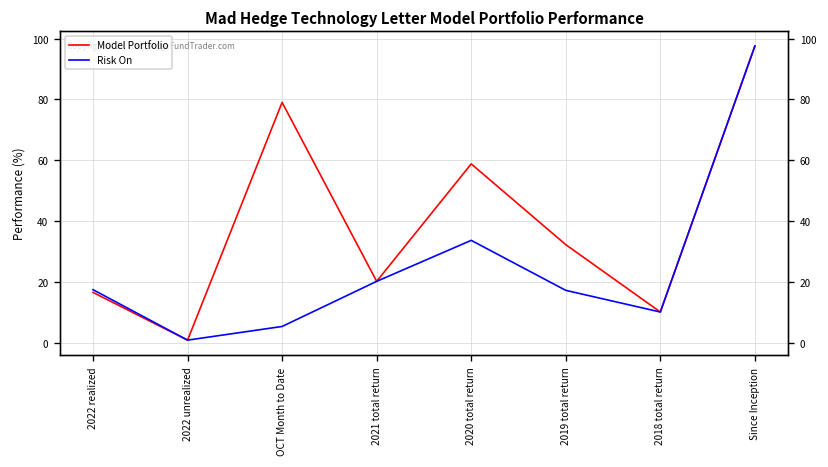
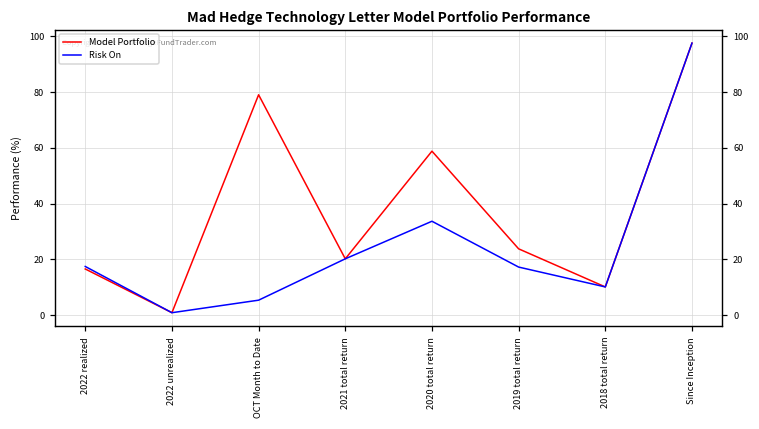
Model Portfolio, 2019 total return: 32 -> 24
